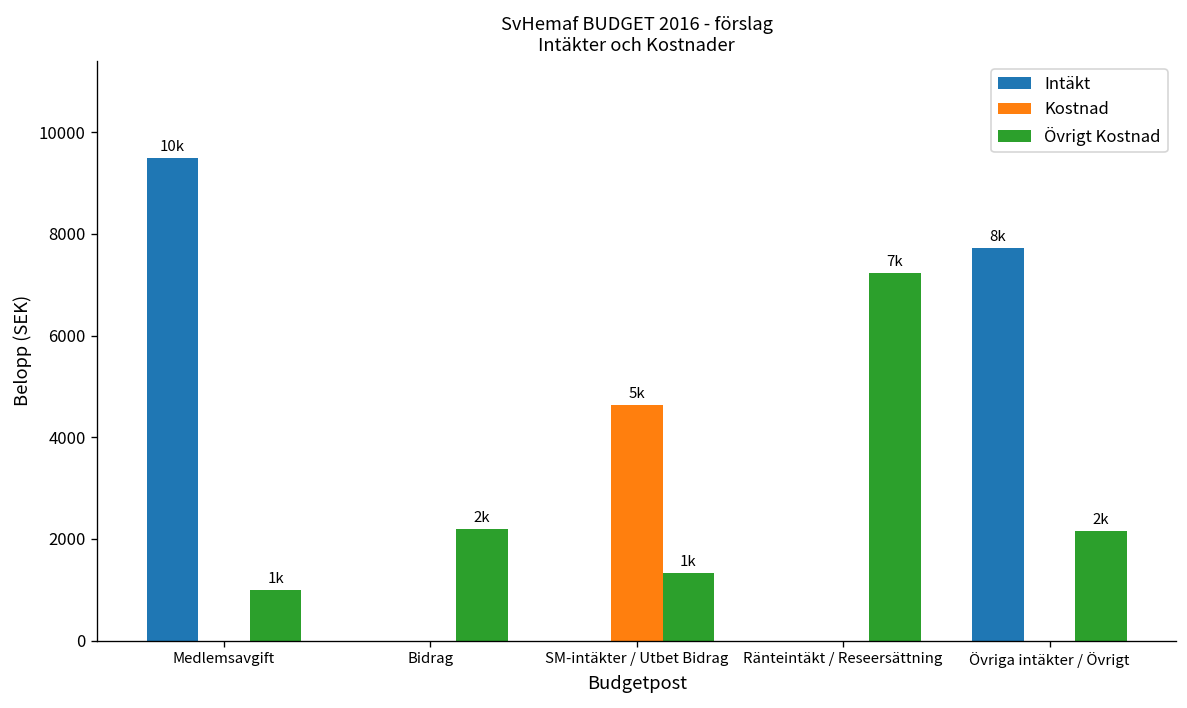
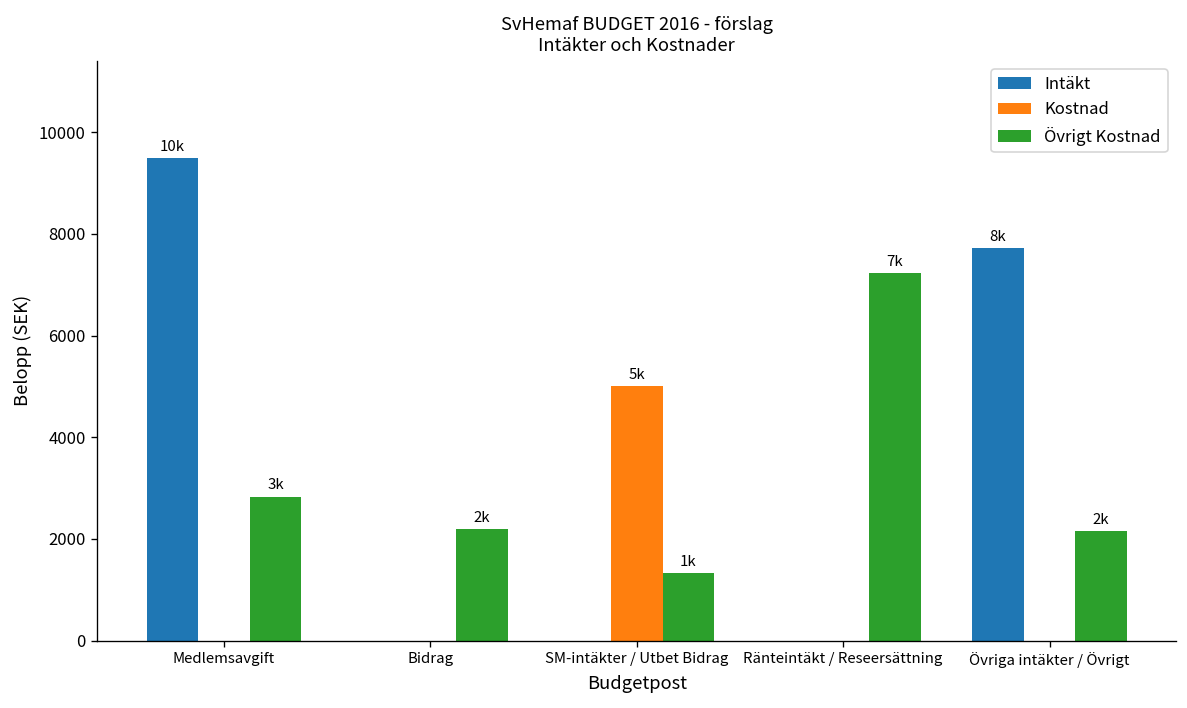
Övrigt Kostnad, Medlemsavgift: 1k -> 3k
Kostnad, SM-intäkter / Utbet Bidrag: 4600 -> 5000
